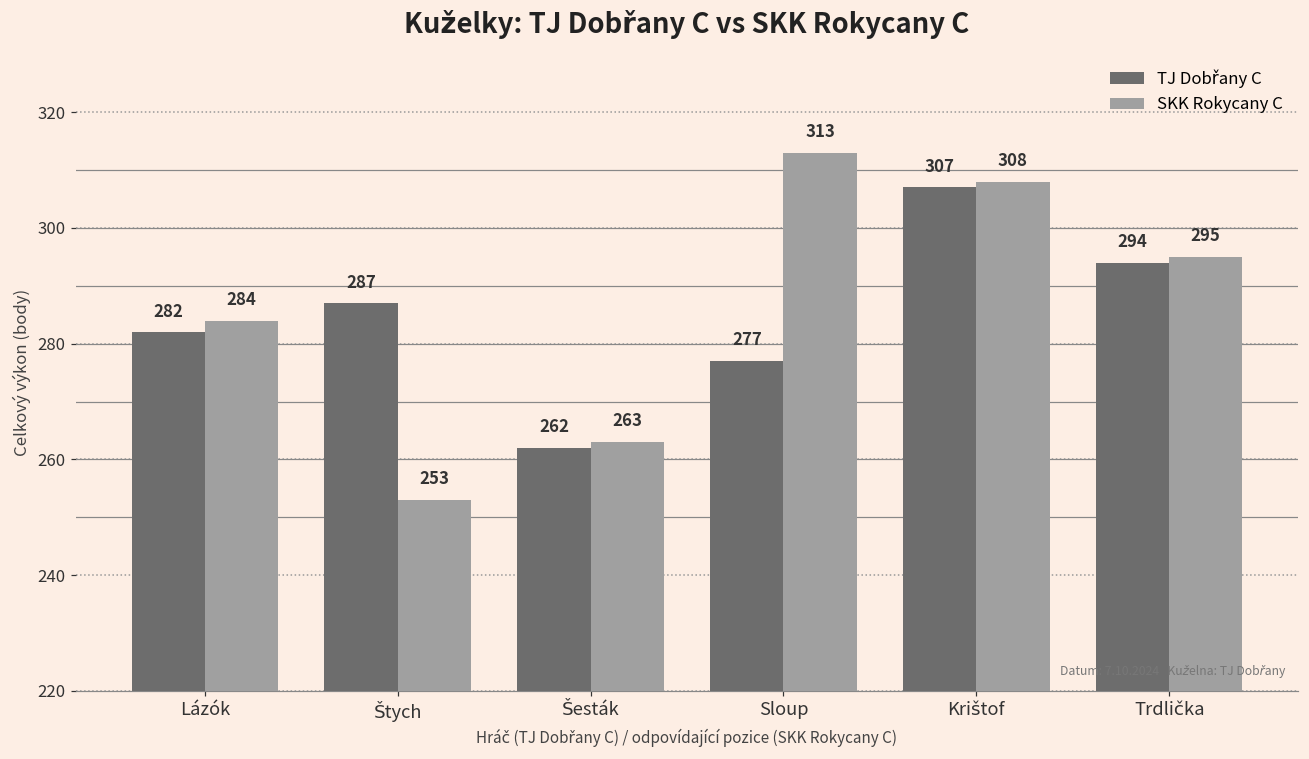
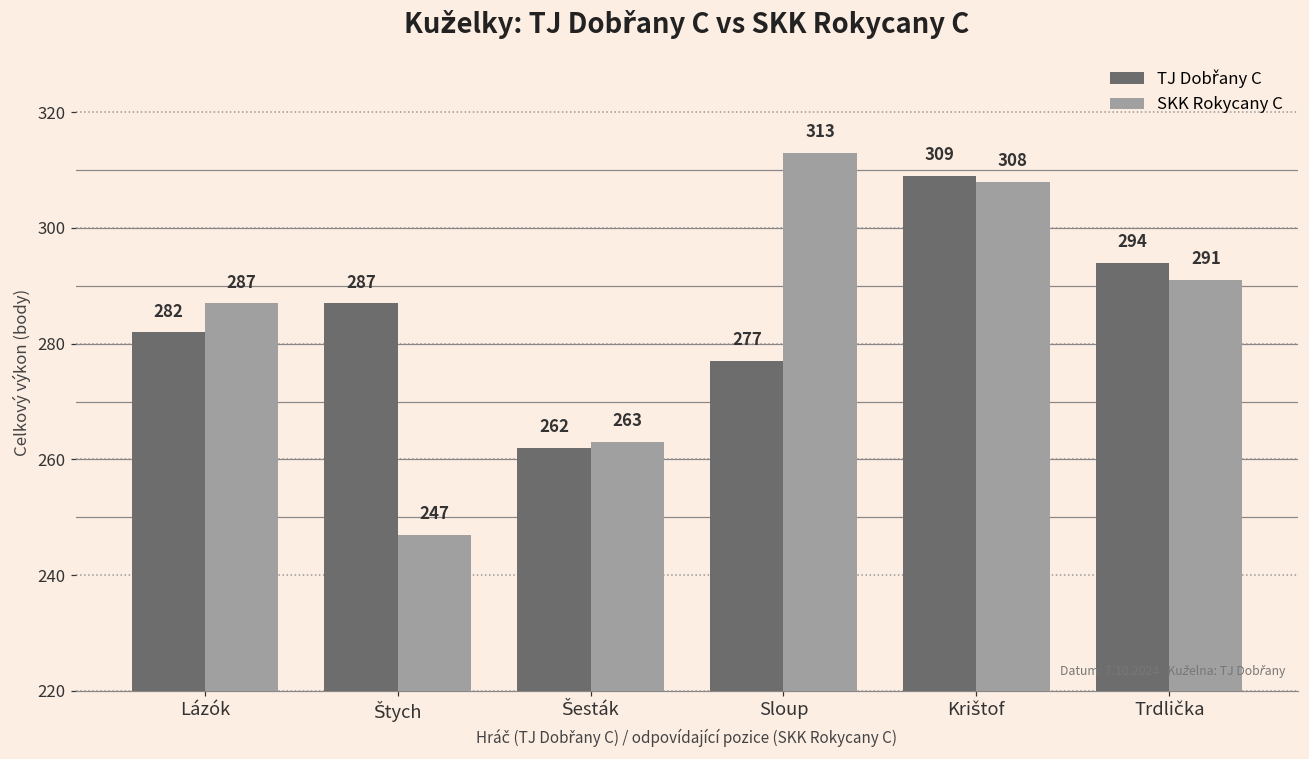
SKK Rokycany C, Lázók: 284 -> 287
SKK Rokycany C, Štych: 253 -> 247
TJ Dobřany C, Krištof: 307 -> 309
SKK Rokycany C, Trdlička: 295 -> 291
